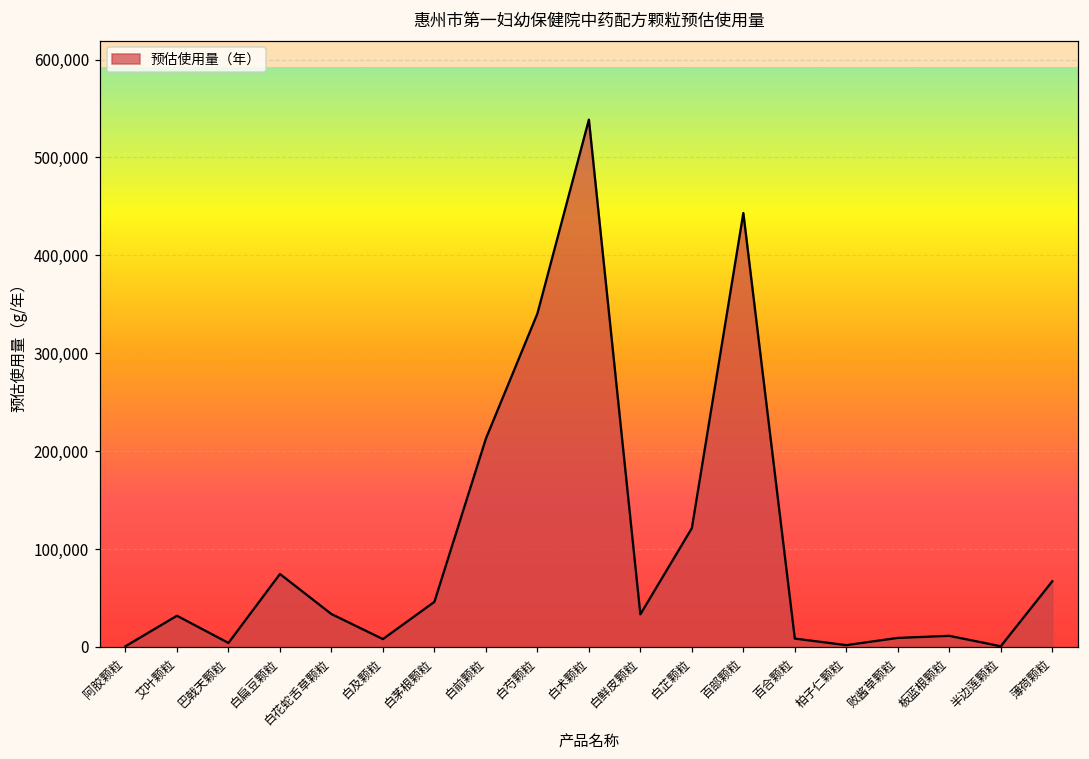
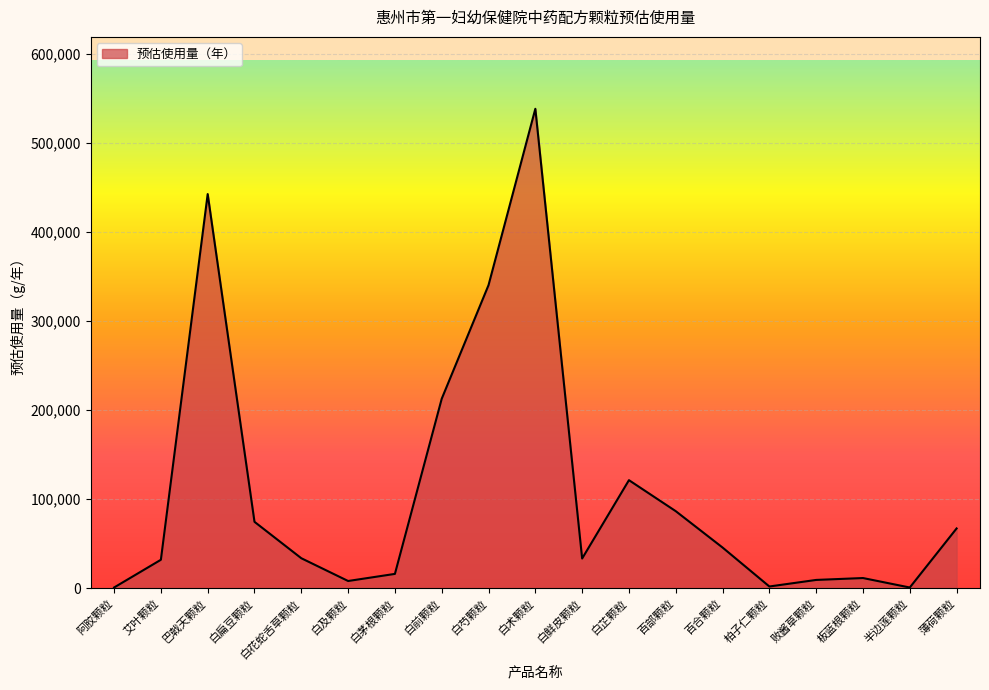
巴戟天颗粒: 0 -> 440,000
白茅根颗粒: 50,000 -> 20,000
百部颗粒: 440,000 -> 90,000
百合颗粒: 10,000 -> 50,000
